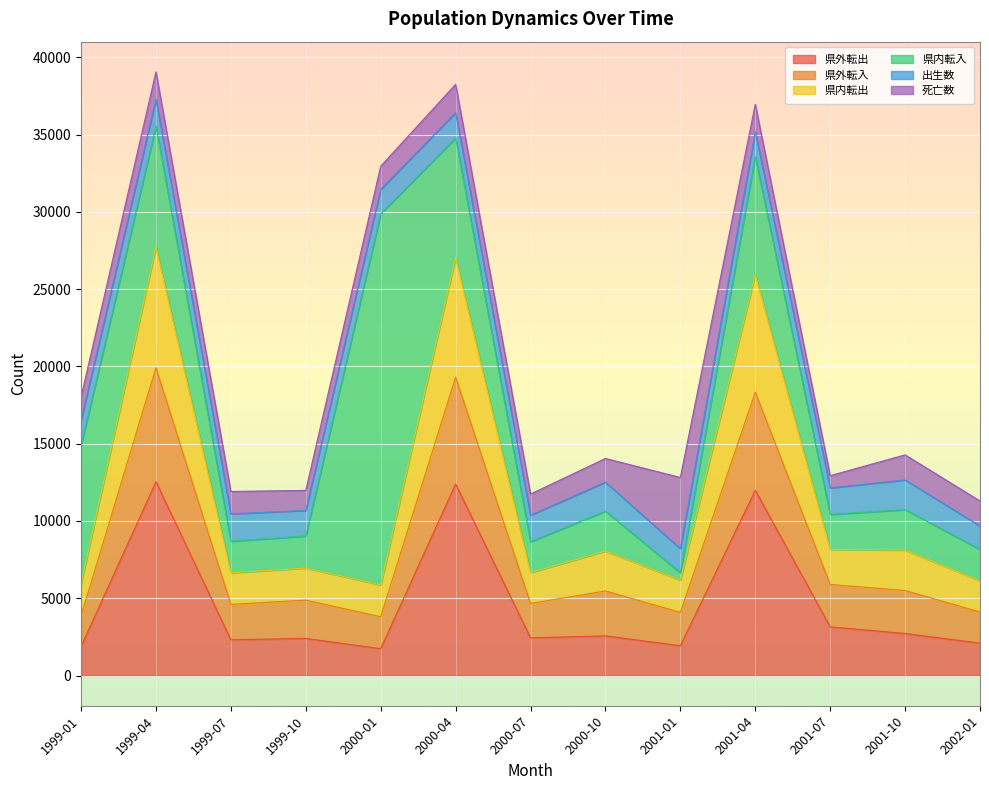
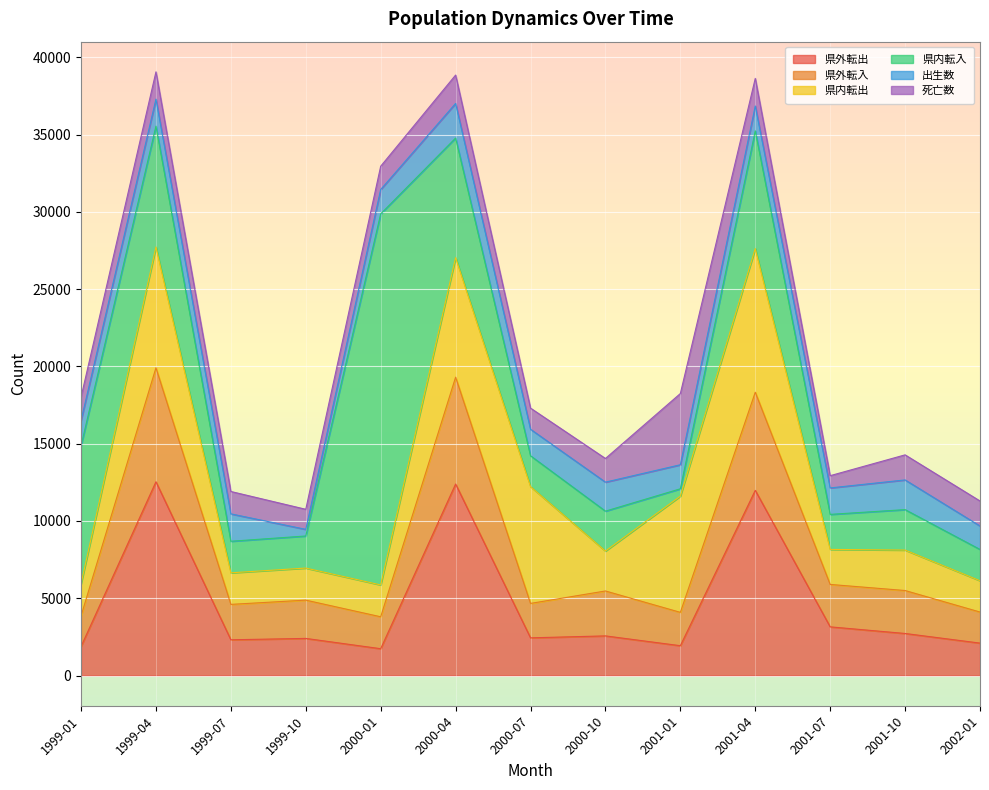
出生数, 1999-10: 1700 -> 400
出生数, 2000-04: 1600 -> 2200
県内転出, 2000-07: 2000 -> 7600
県内転出, 2001-01: 2100 -> 7500
県内転出, 2001-04: 7600 -> 9300
